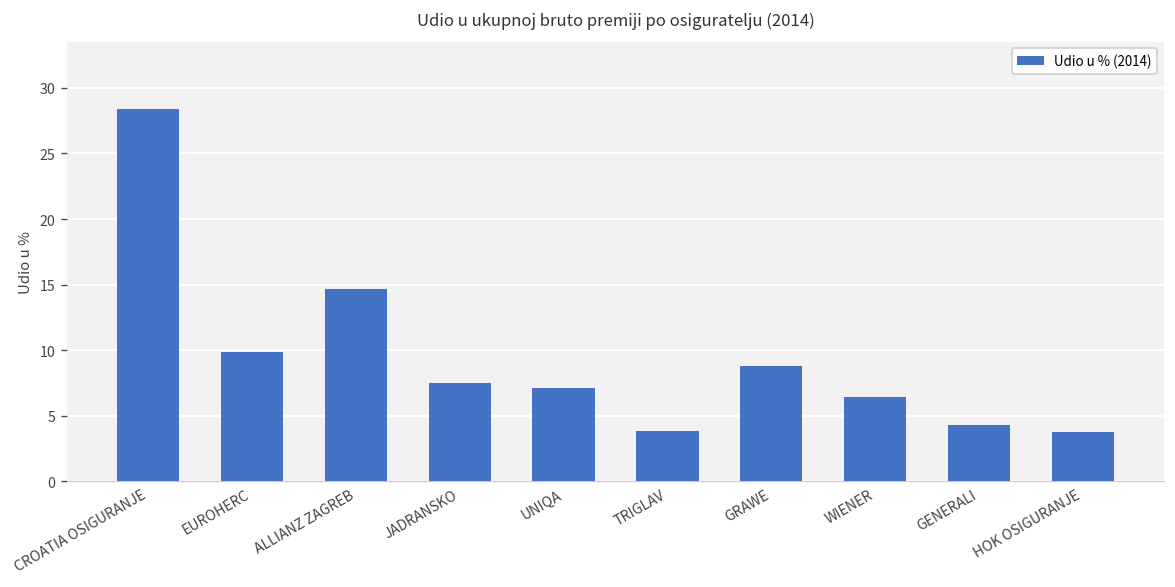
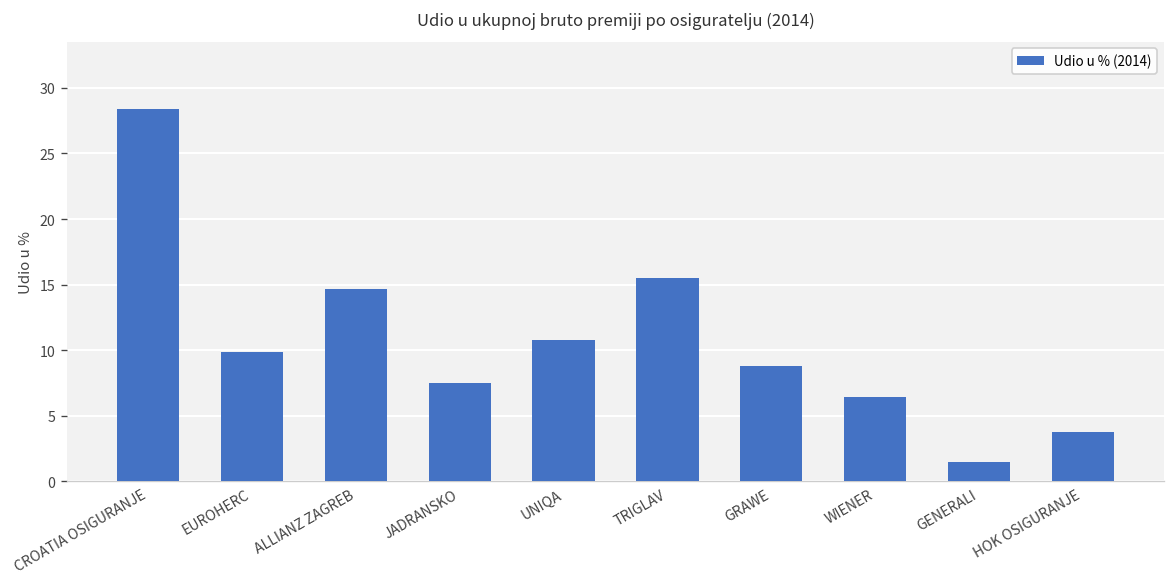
UNIQA: 7.1 -> 10.8
TRIGLAV: 3.8 -> 15.5
GENERALI: 4.3 -> 1.5
